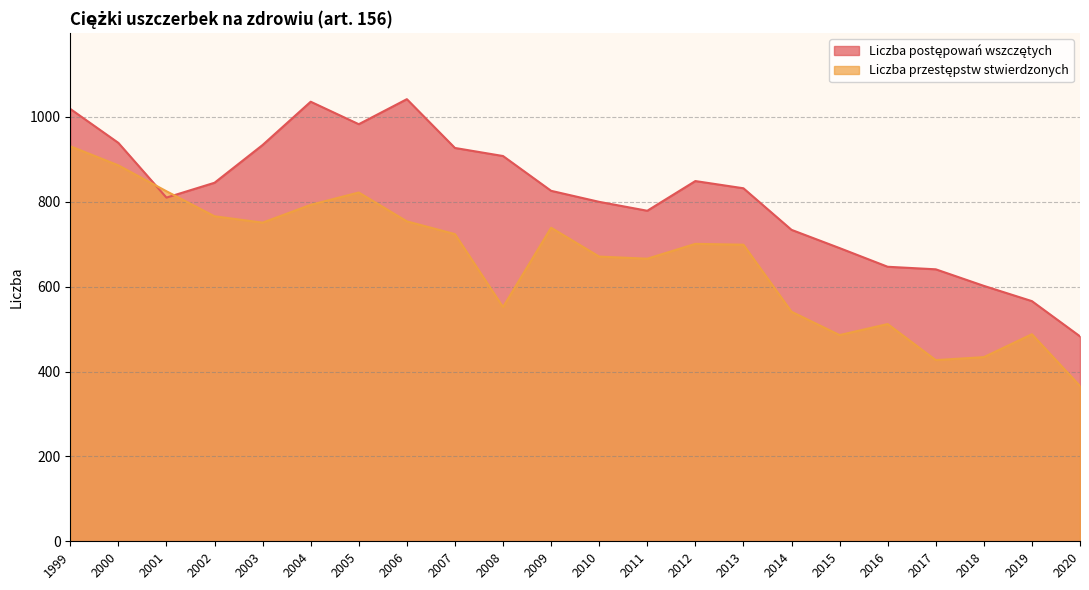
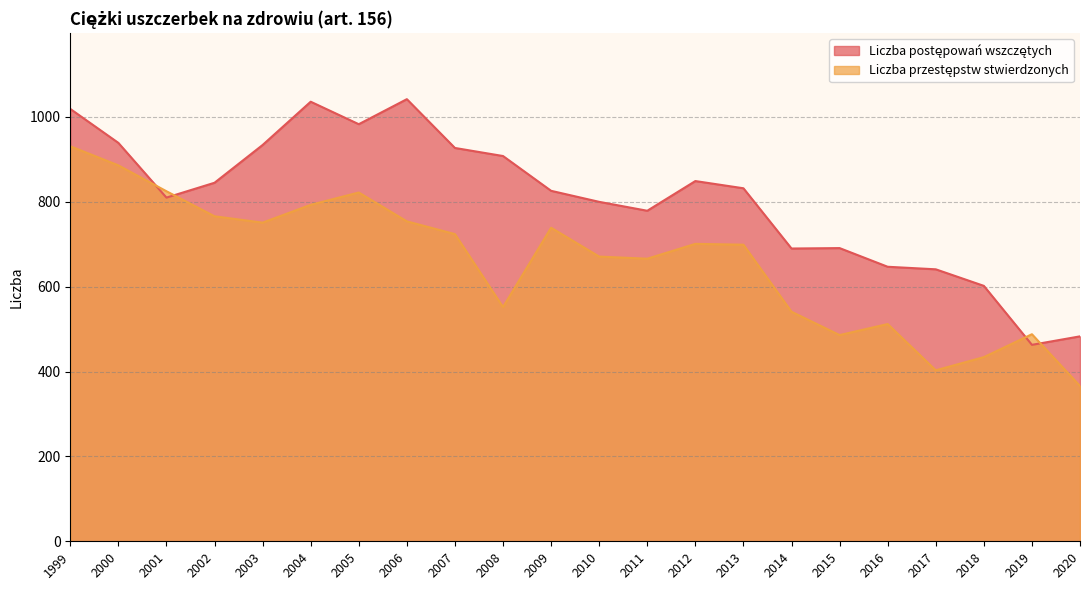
Liczba postępowań wszczętych, 2014: 730 -> 690
Liczba przestępstw stwierdzonych, 2017: 430 -> 400
Liczba postępowań wszczętych, 2019: 570 -> 460
